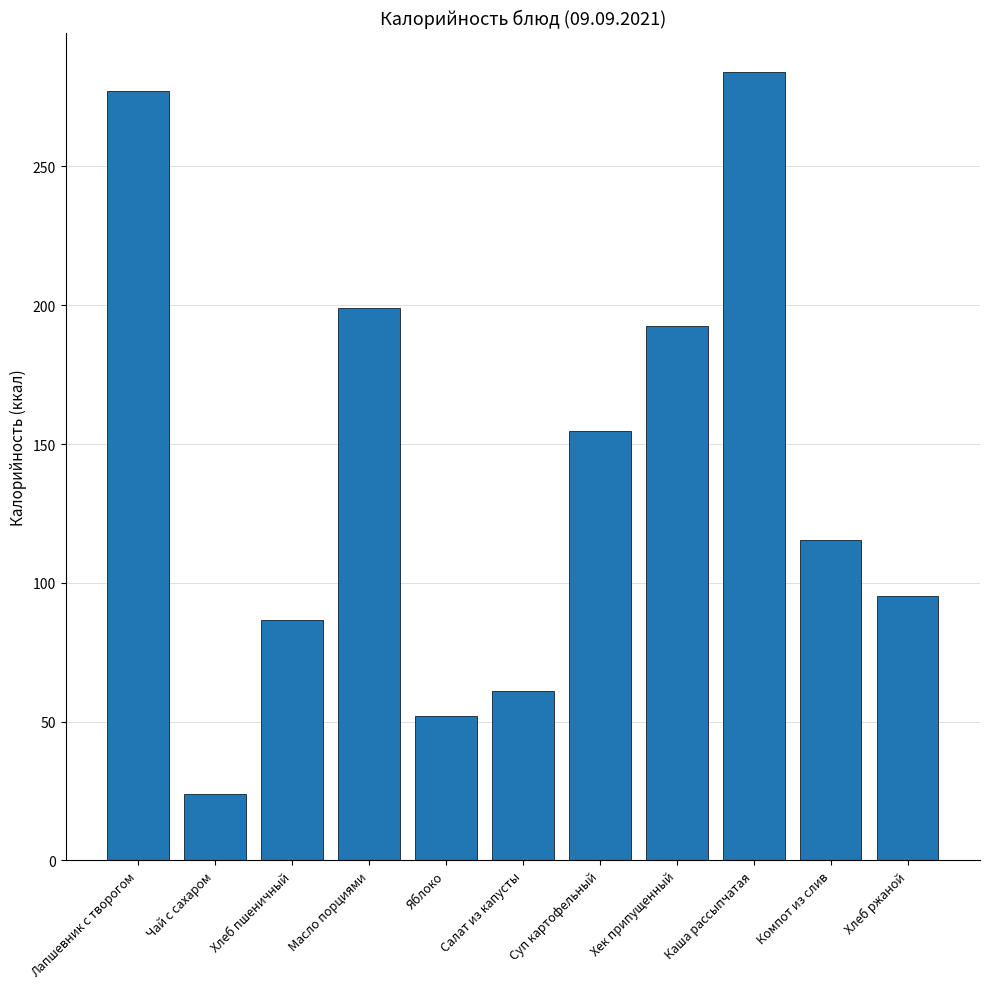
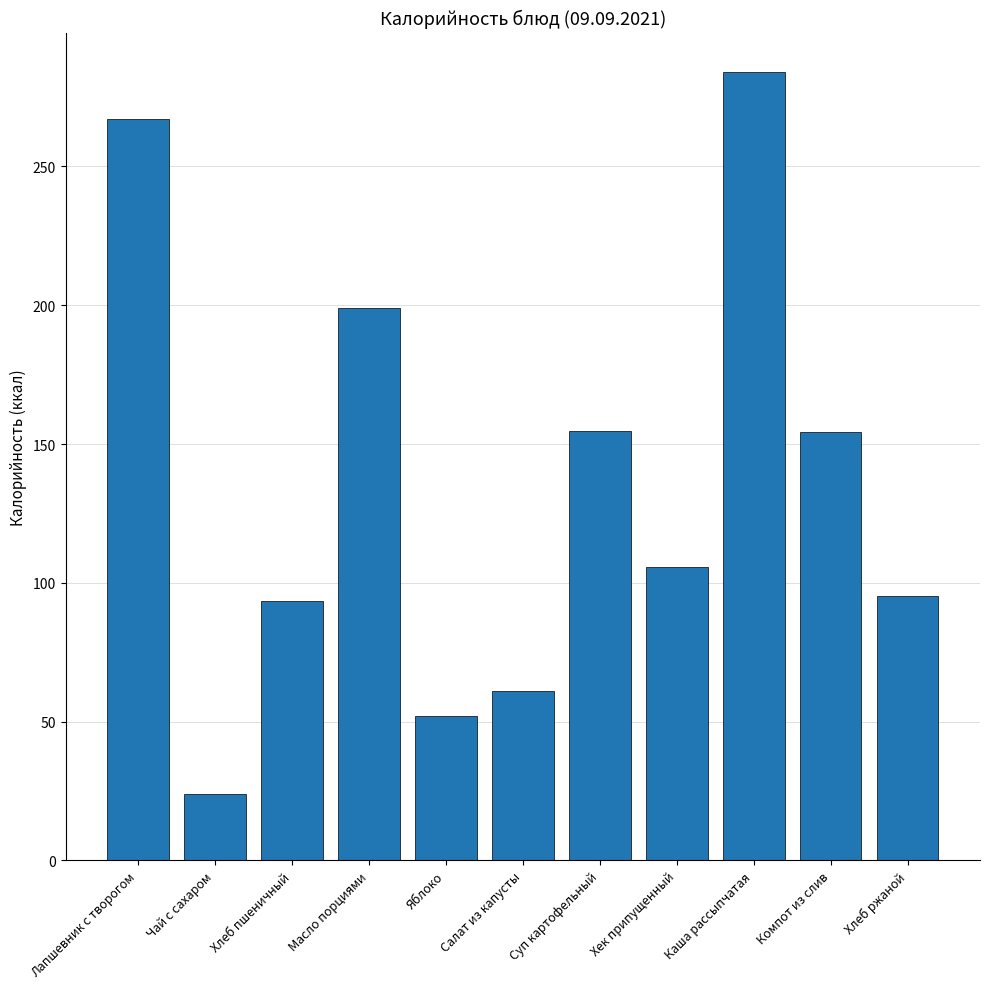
Лапшевник с творогом: 277 -> 267
Хлеб пшеничный: 87 -> 94
Хек припущенный: 193 -> 106
Компот из слив: 116 -> 154
